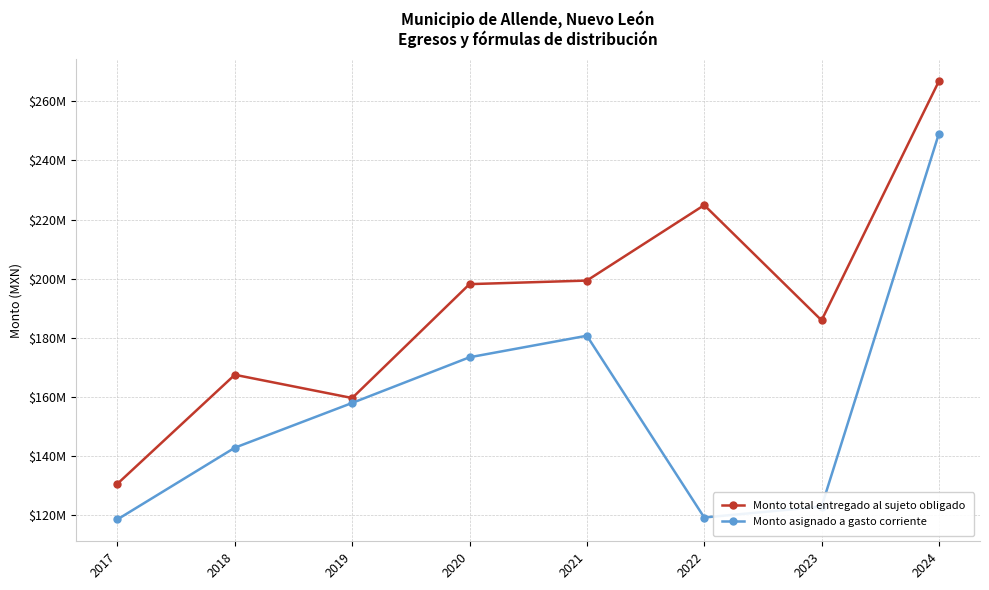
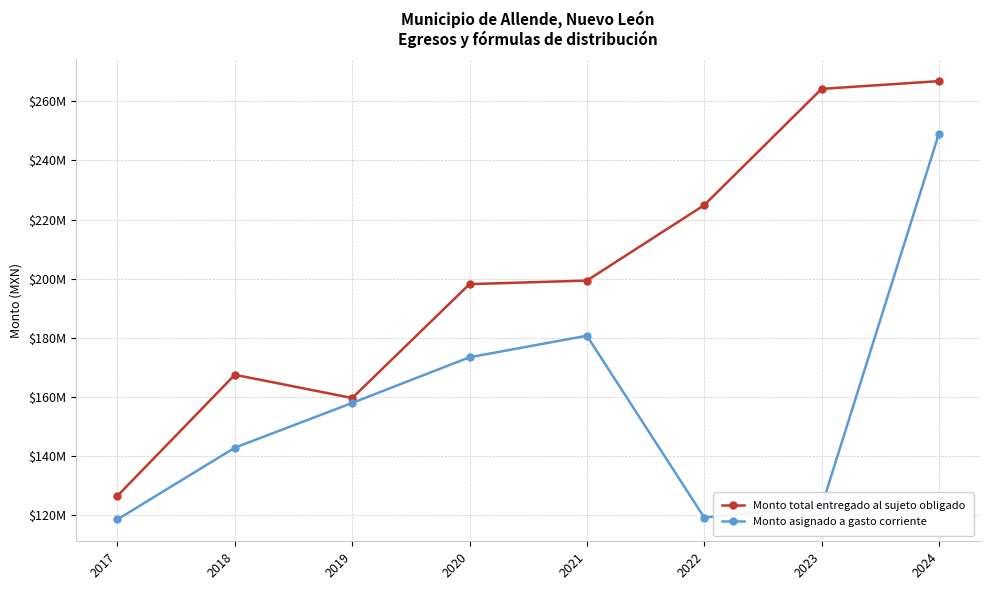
Monto total entregado al sujeto obligado, 2017: $130000000 -> $126000000
Monto total entregado al sujeto obligado, 2023: $186000000 -> $264000000
